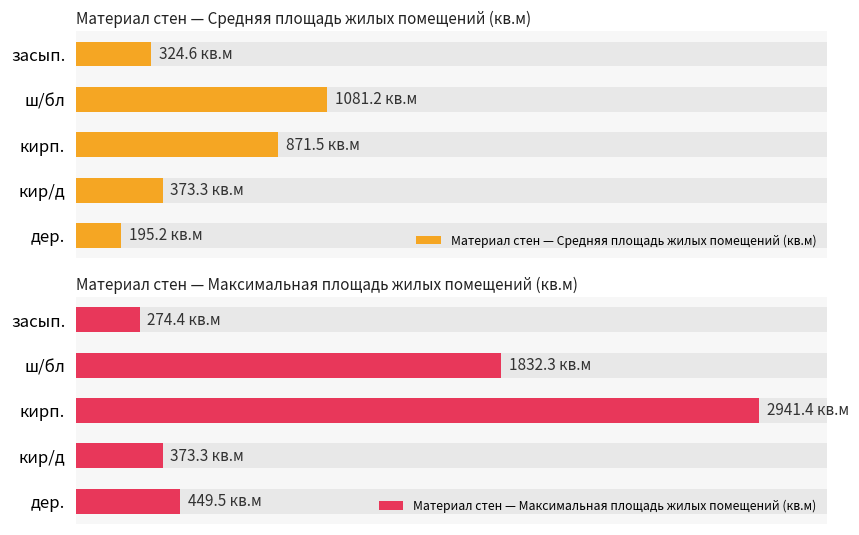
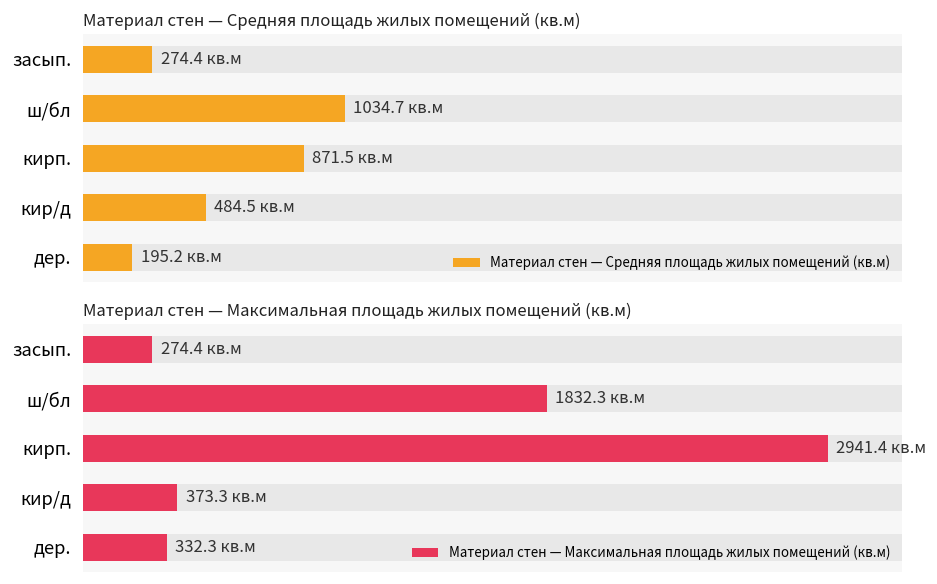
Материал стен — Средняя площадь жилых помещений (кв.м), Материал стен — Средняя площадь жилых помещений (кв.м), засып.: 324.6 -> 274.4
Материал стен — Средняя площадь жилых помещений (кв.м), Материал стен — Средняя площадь жилых помещений (кв.м), ш/бл: 1081.2 -> 1034.7
Материал стен — Средняя площадь жилых помещений (кв.м), Материал стен — Средняя площадь жилых помещений (кв.м), кир/д: 373.3 -> 484.5
Материал стен — Максимальная площадь жилых помещений (кв.м), Материал стен — Максимальная площадь жилых помещений (кв.м), дер.: 449.5 -> 332.3
